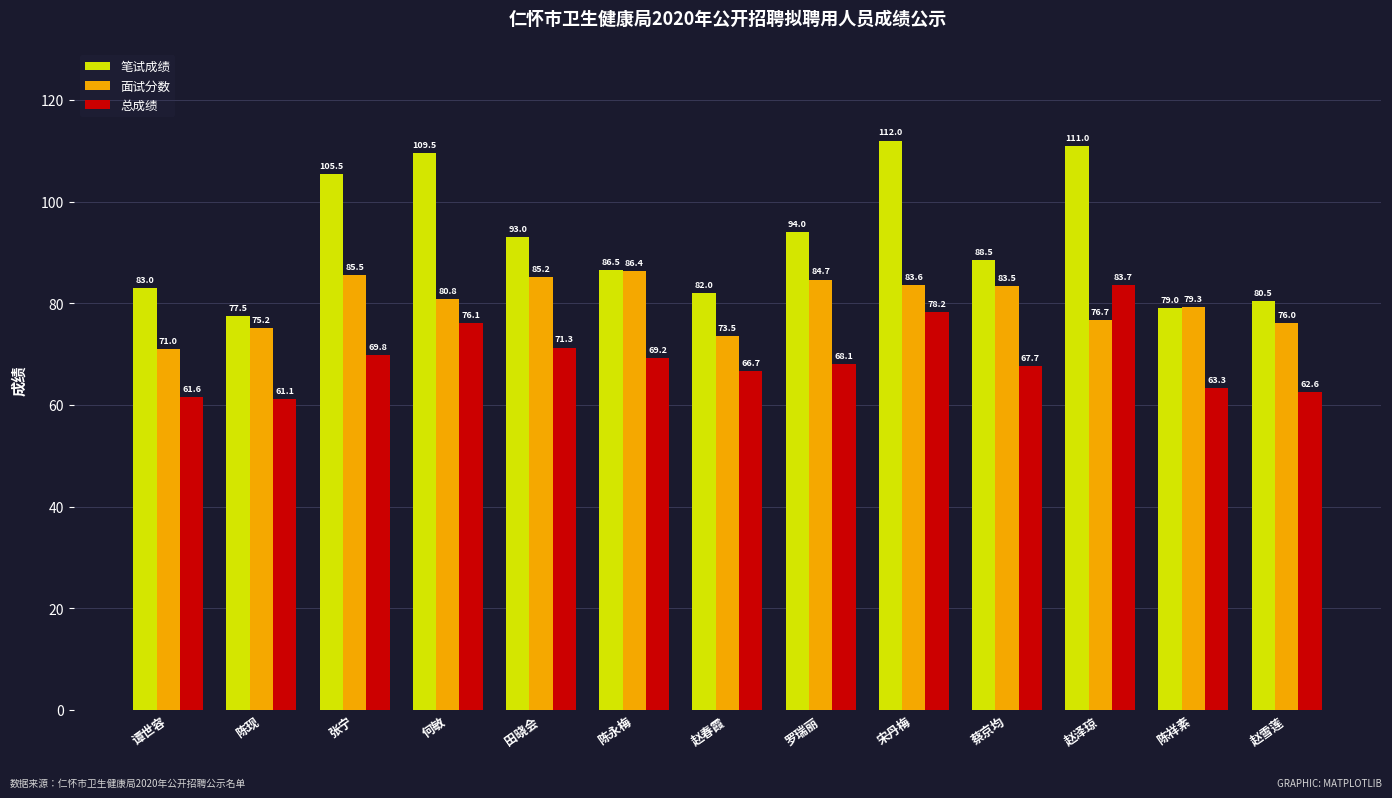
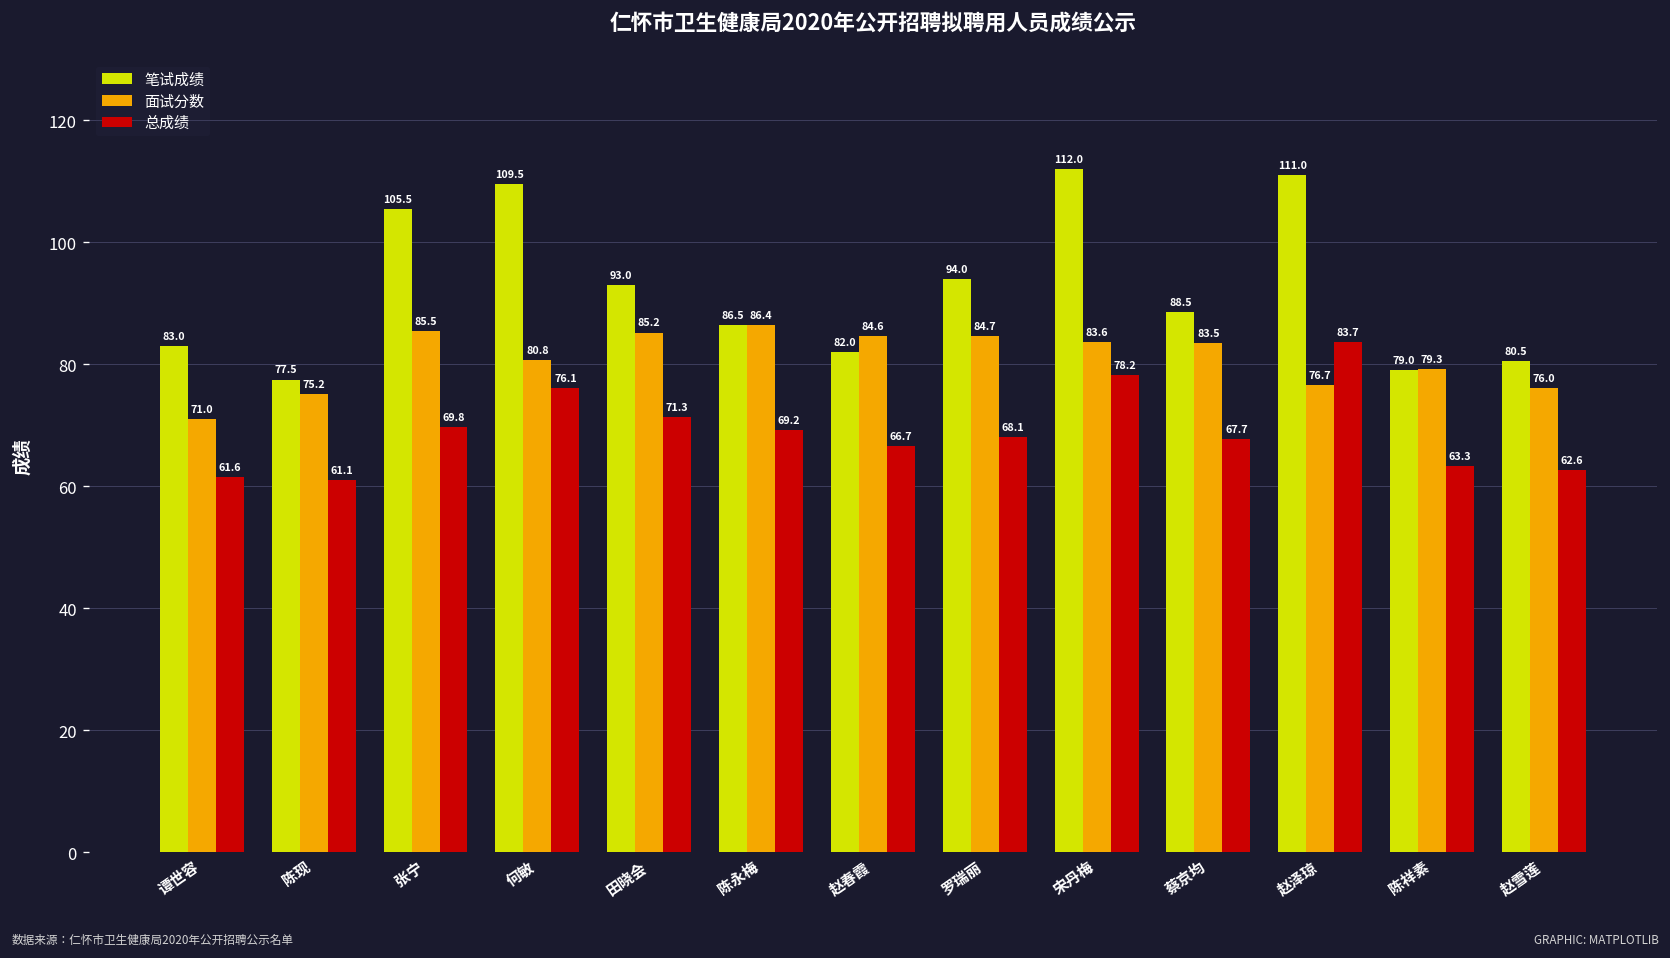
面试分数, 赵春霞: 73.5 -> 84.6
